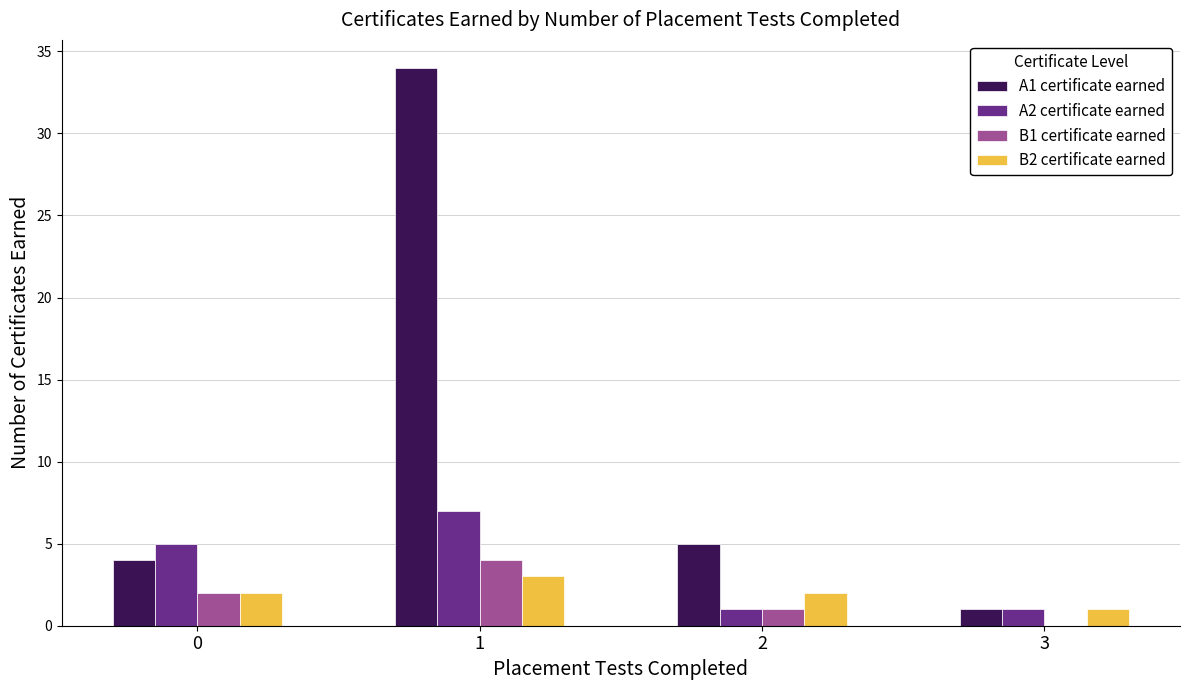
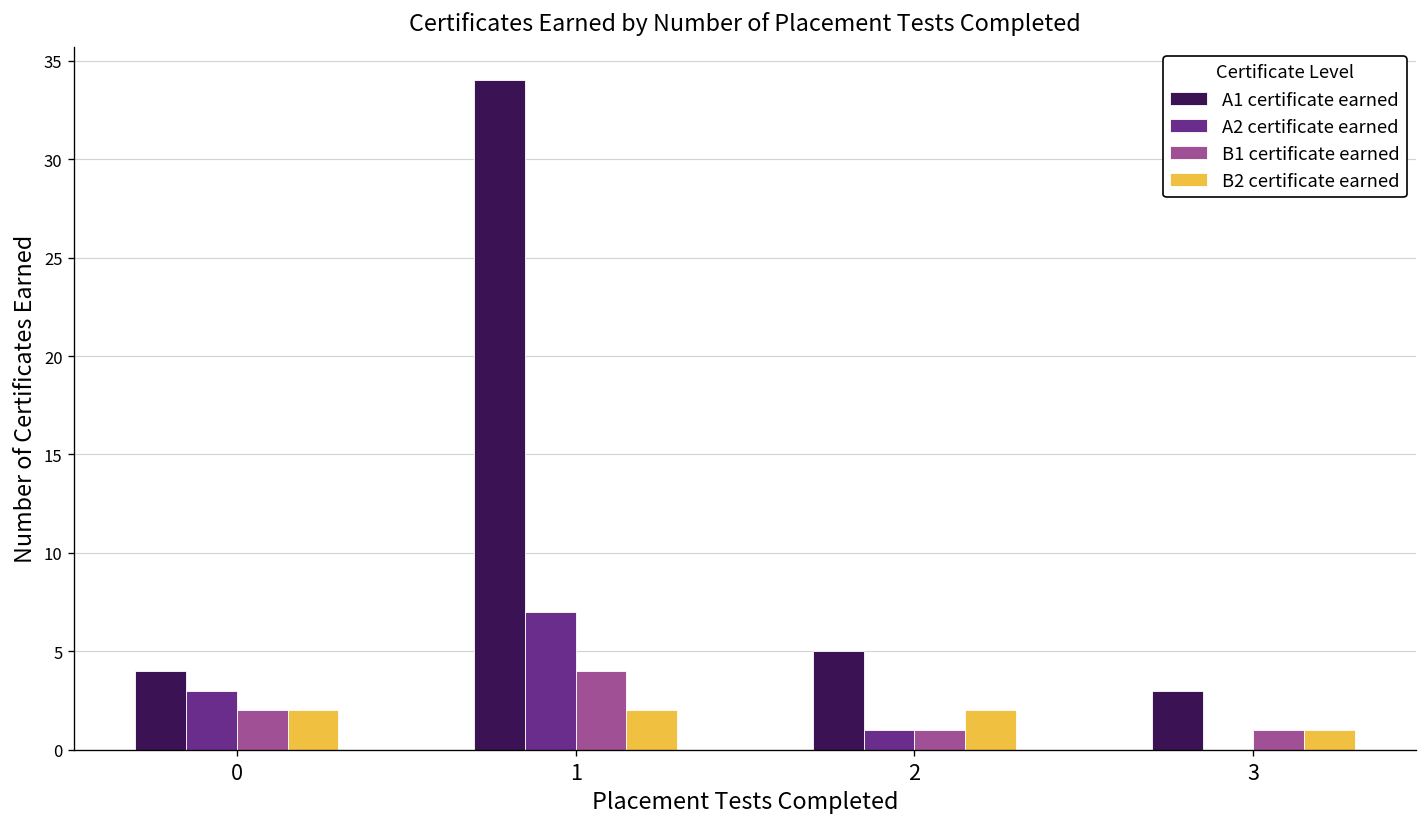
A2 certificate earned, 0: 5 -> 3
B2 certificate earned, 1: 3 -> 2
A1 certificate earned, 3: 1 -> 3
A2 certificate earned, 3: 1 -> 0
B1 certificate earned, 3: 0 -> 1
